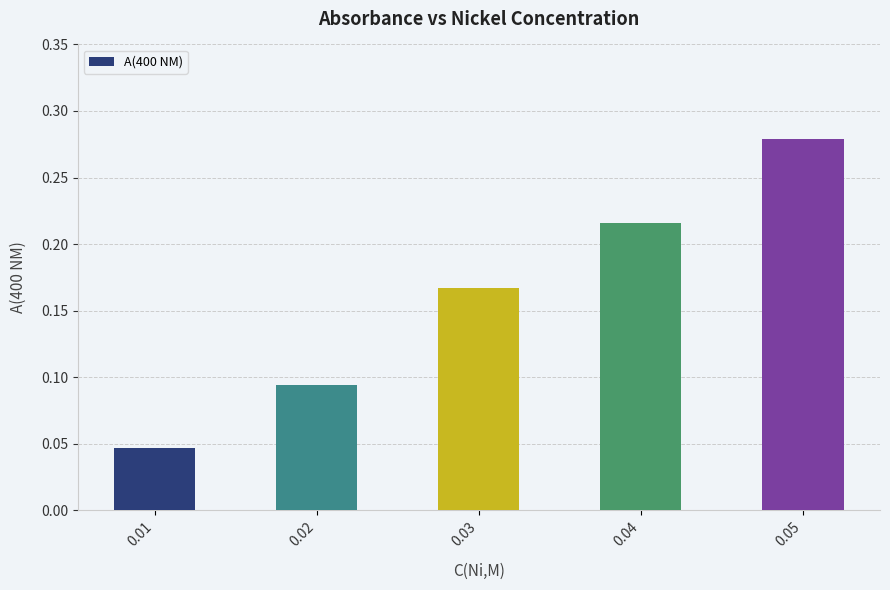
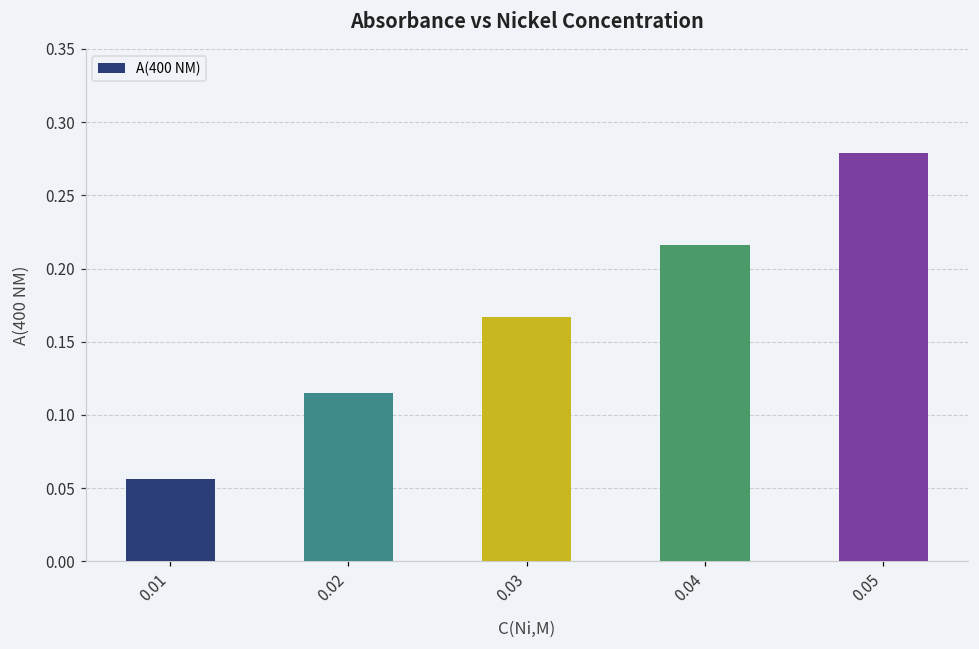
0.01: 0.047 -> 0.056
0.02: 0.094 -> 0.115
